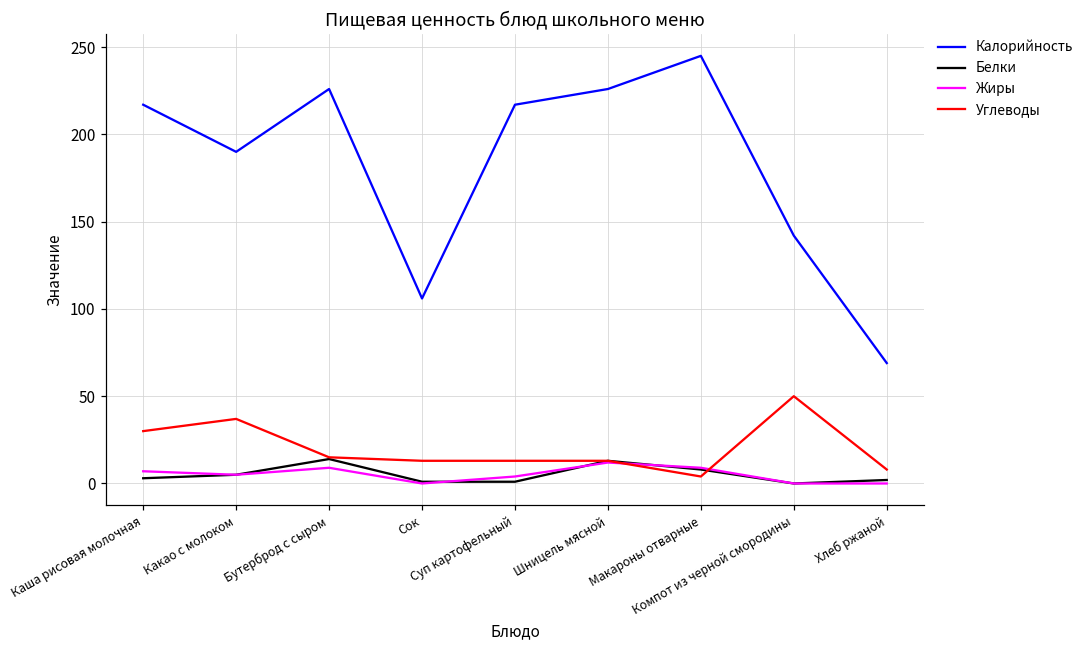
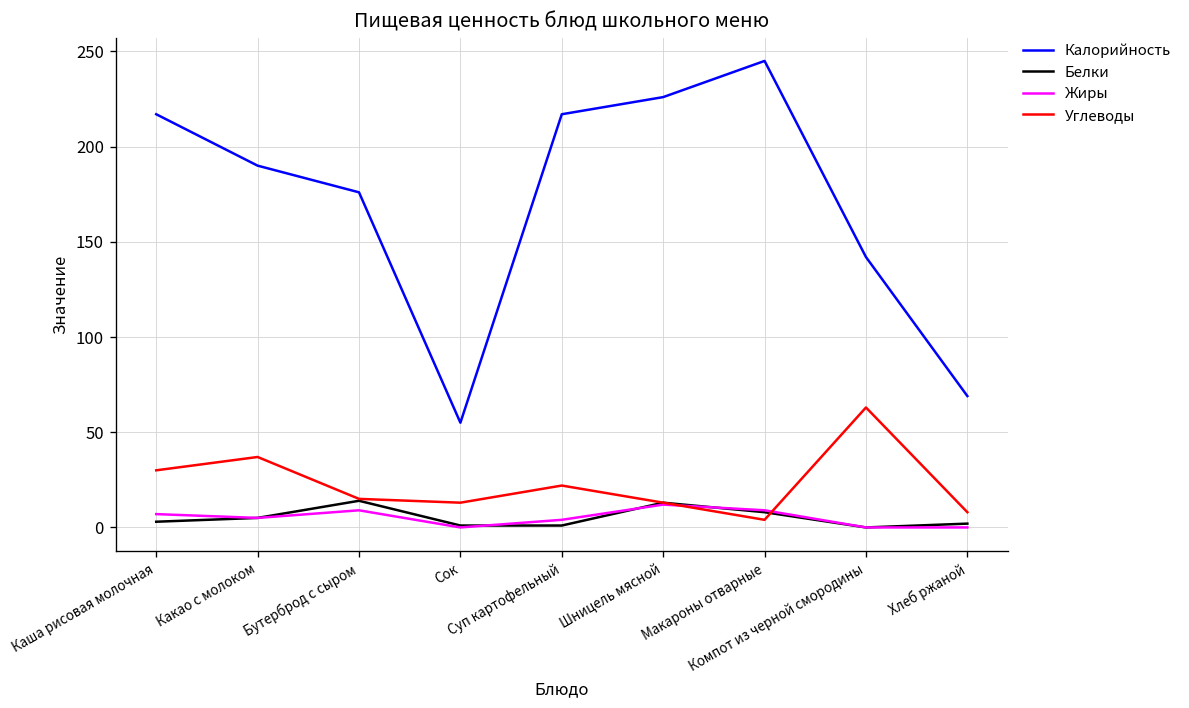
Калорийность, Бутерброд с сыром: 226 -> 176
Калорийность, Сок: 106 -> 55
Углеводы, Суп картофельный: 13 -> 22
Углеводы, Компот из черной смородины: 50 -> 63
